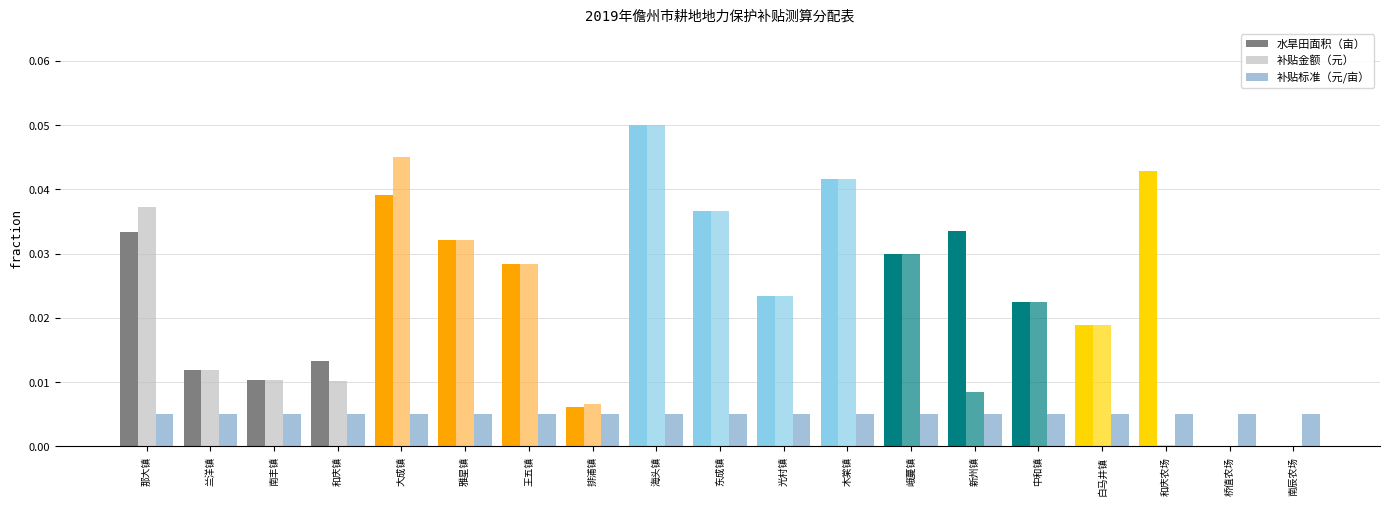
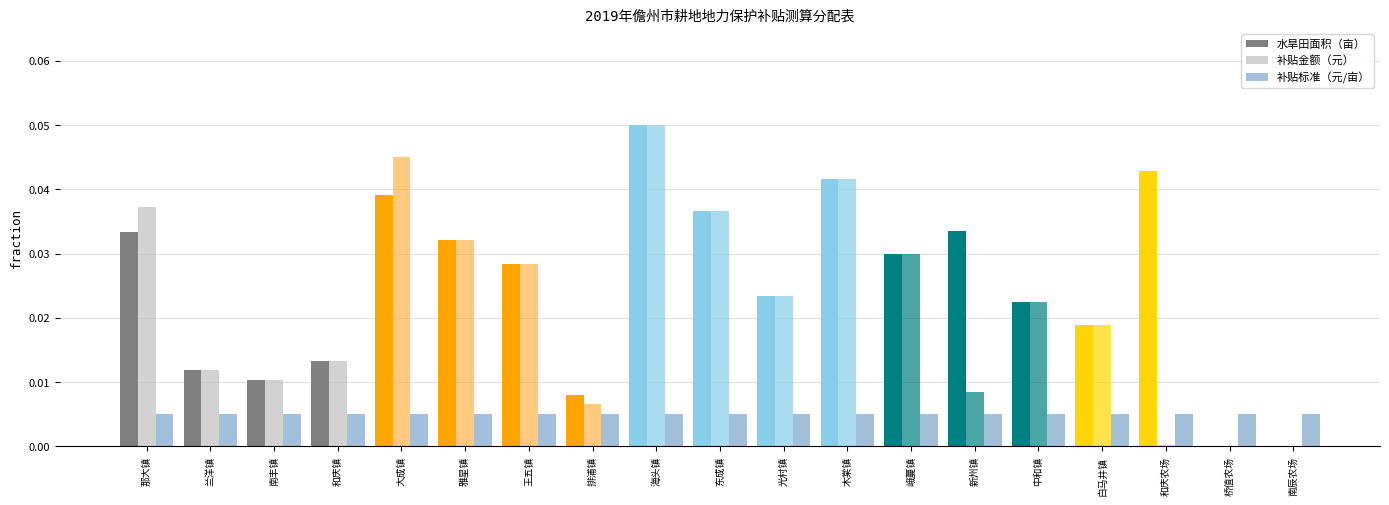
补贴金额（元）, 和庆镇: 0.010 -> 0.013
水旱田面积（亩）, 排浦镇: 0.006 -> 0.008
